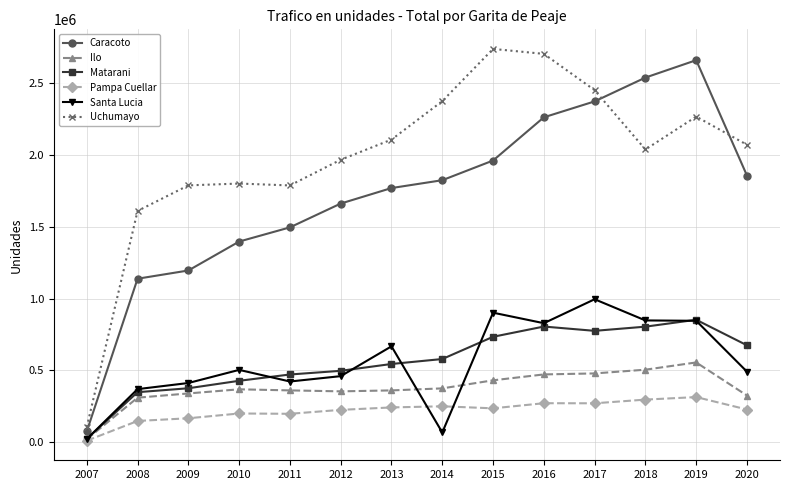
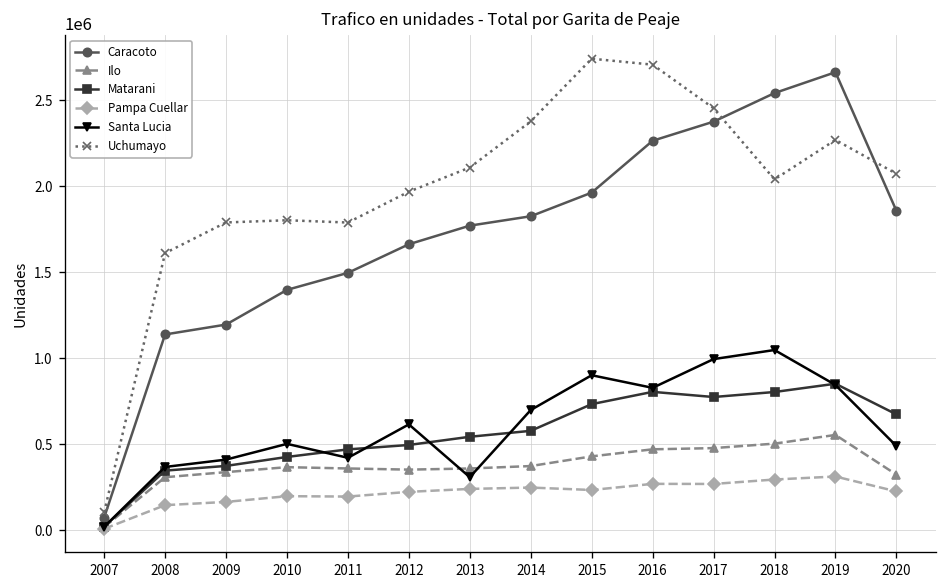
Santa Lucia, 2012: 460000 -> 620000
Santa Lucia, 2013: 670000 -> 310000
Santa Lucia, 2014: 70000 -> 700000
Santa Lucia, 2018: 850000 -> 1050000
